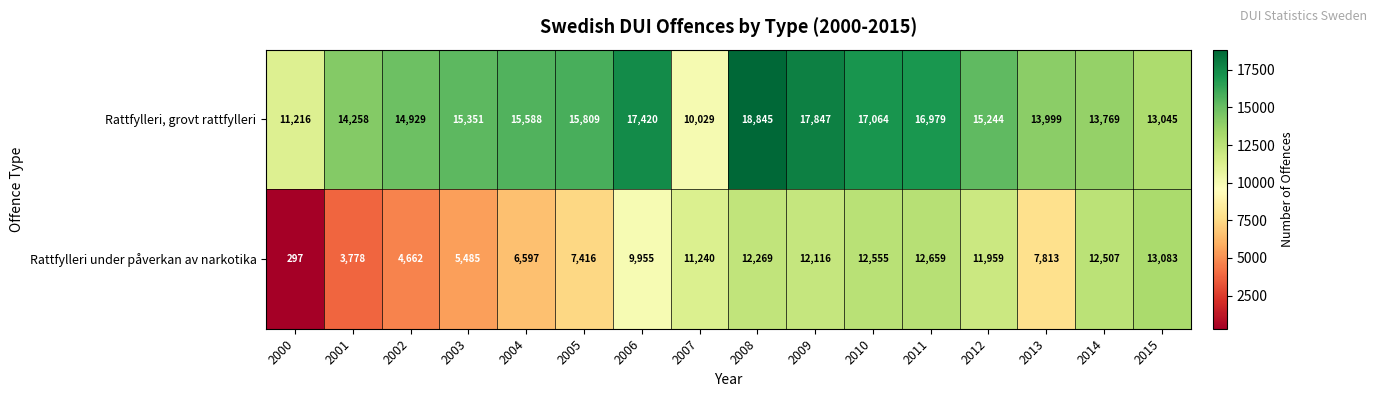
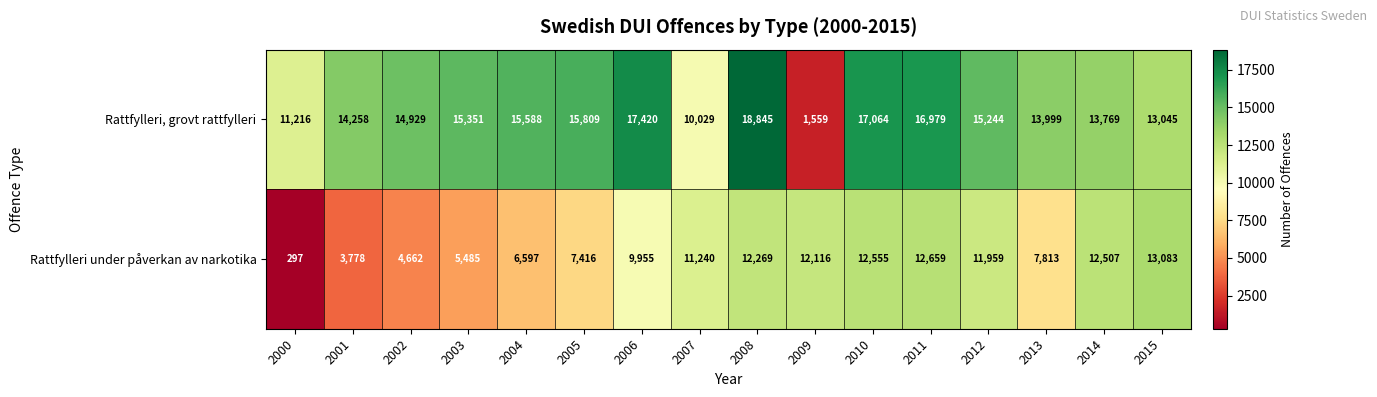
Rattfylleri, grovt rattfylleri, 2009: 17,847 -> 1,559
